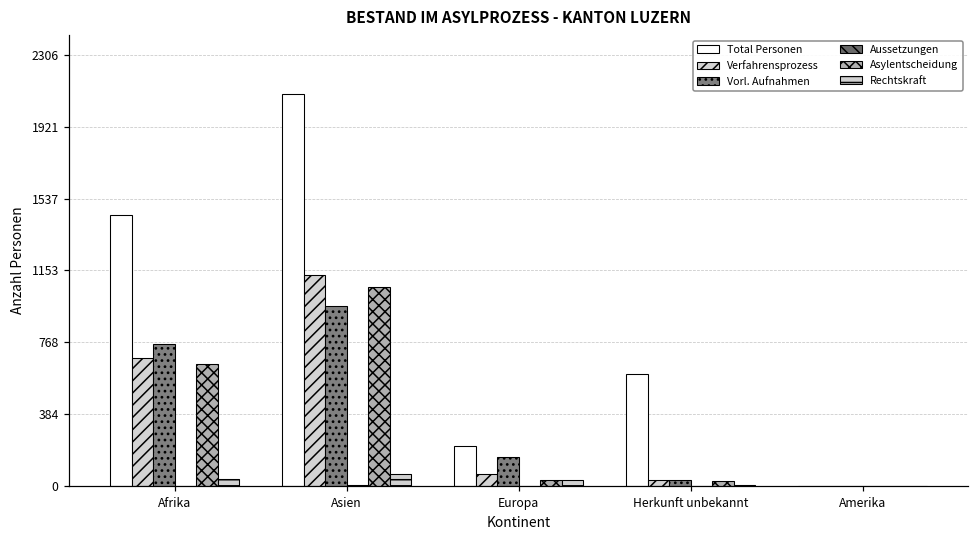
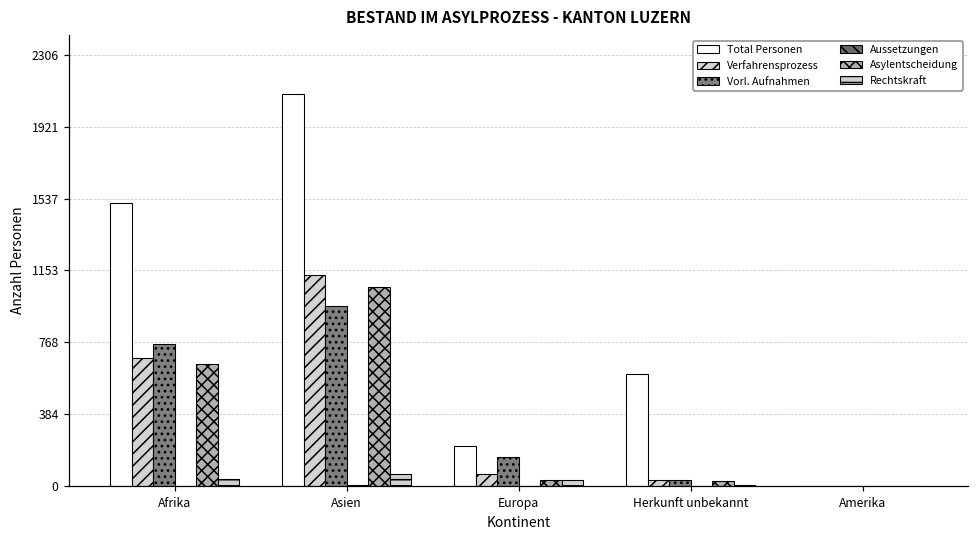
Total Personen, Afrika: 1450 -> 1510
